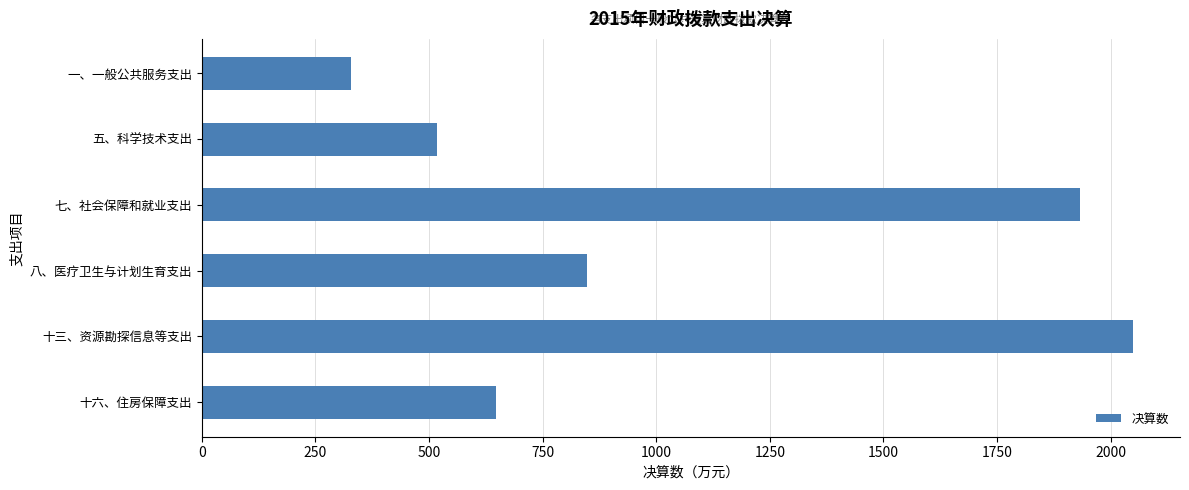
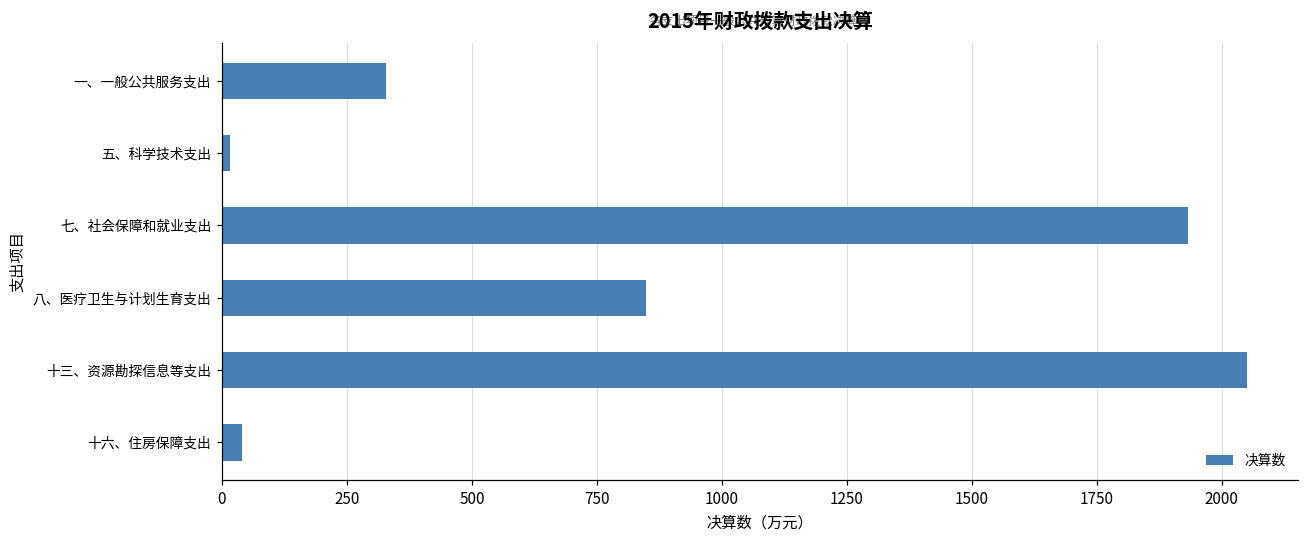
五、科学技术支出: 520 -> 20
十六、住房保障支出: 650 -> 40
